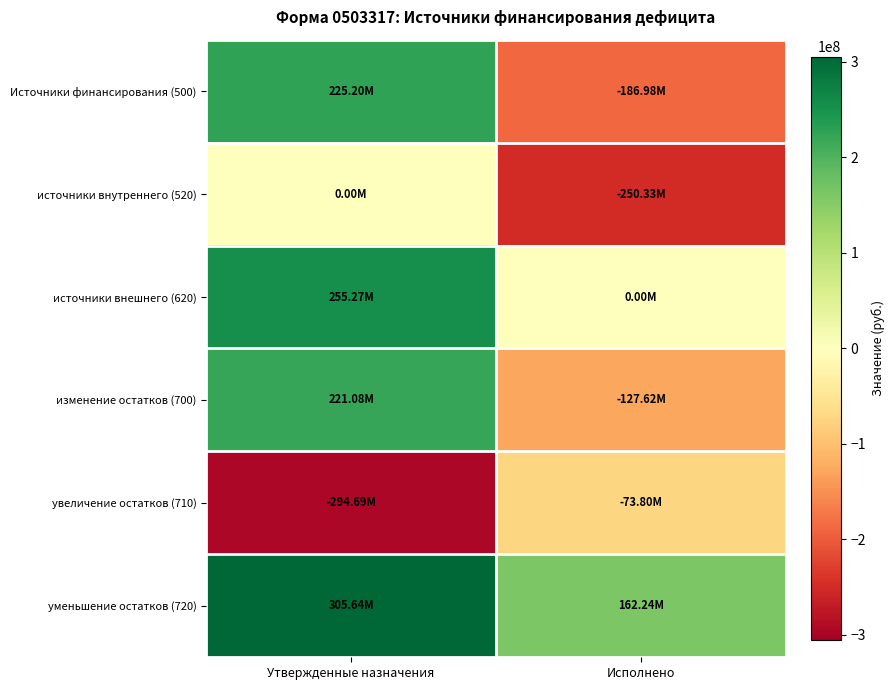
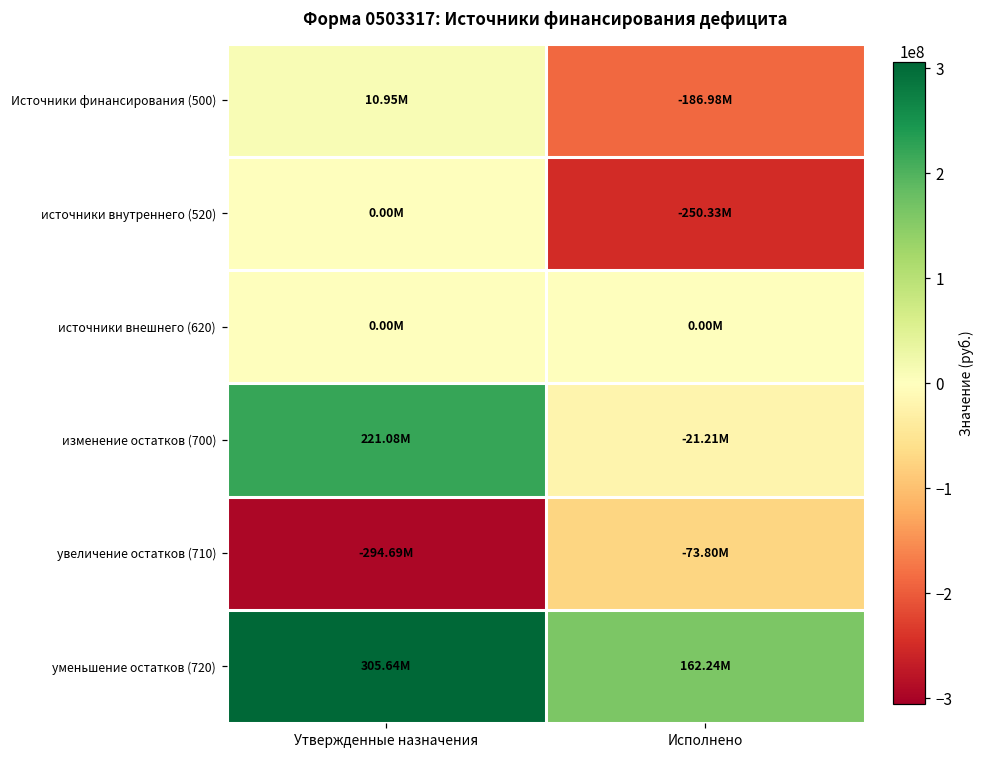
Источники финансирования (500), Утвержденные назначения: 225.20M -> 10.95M
источники внешнего (620), Утвержденные назначения: 255.27M -> 0.00M
изменение остатков (700), Исполнено: -127.62M -> -21.21M
